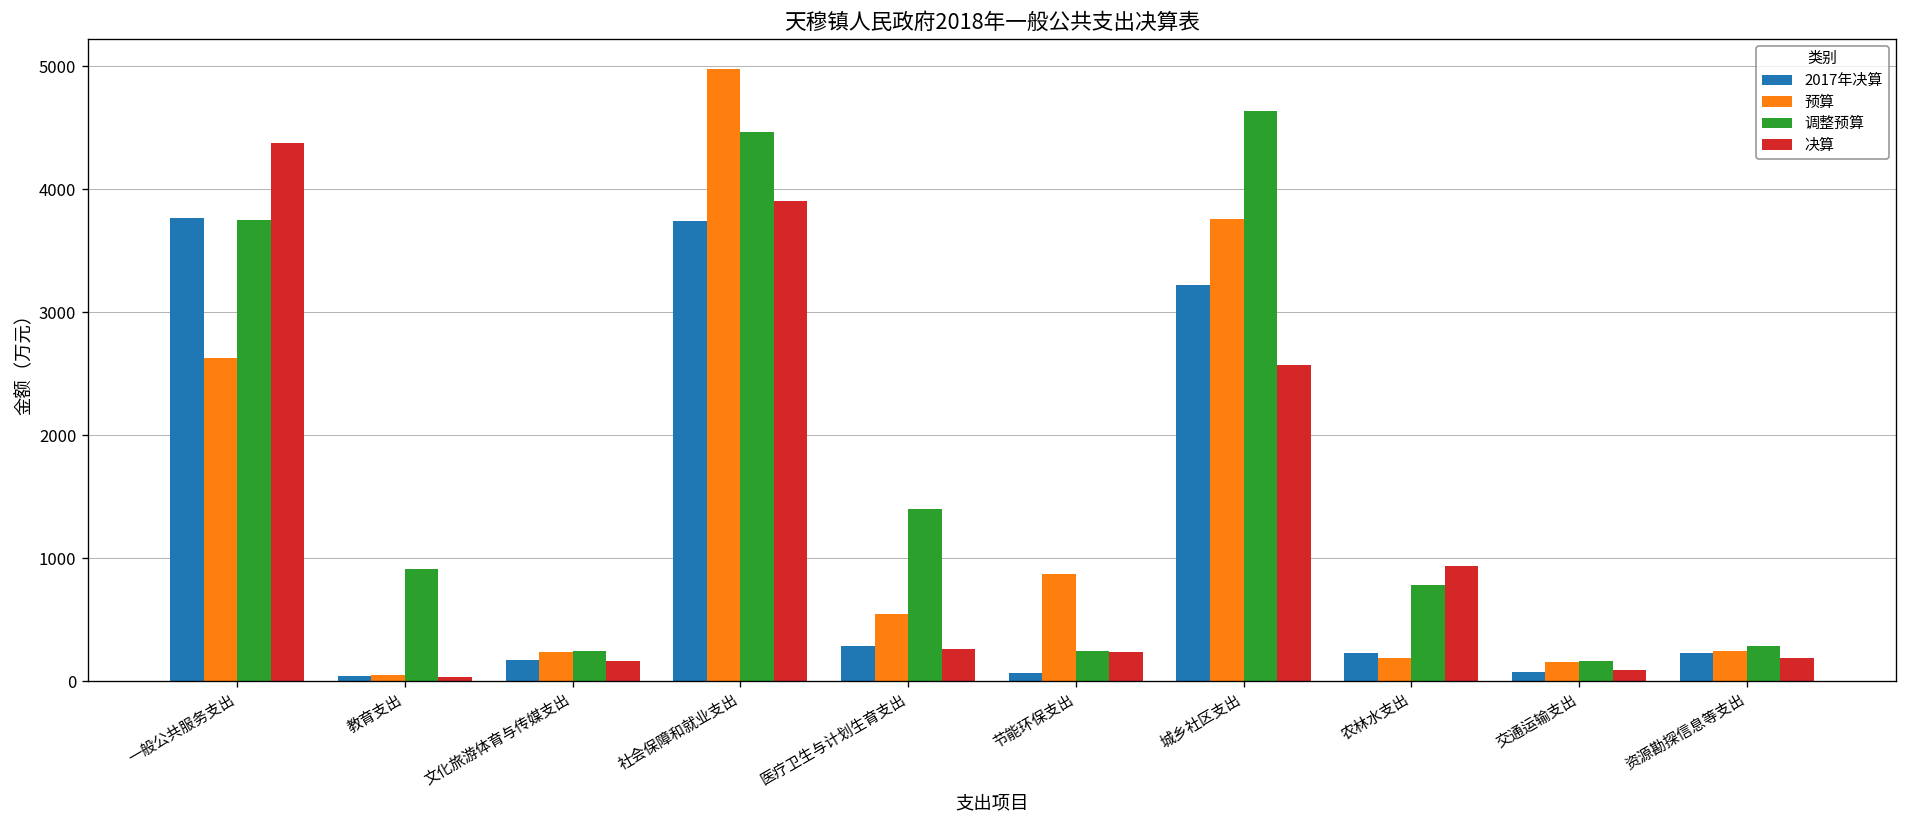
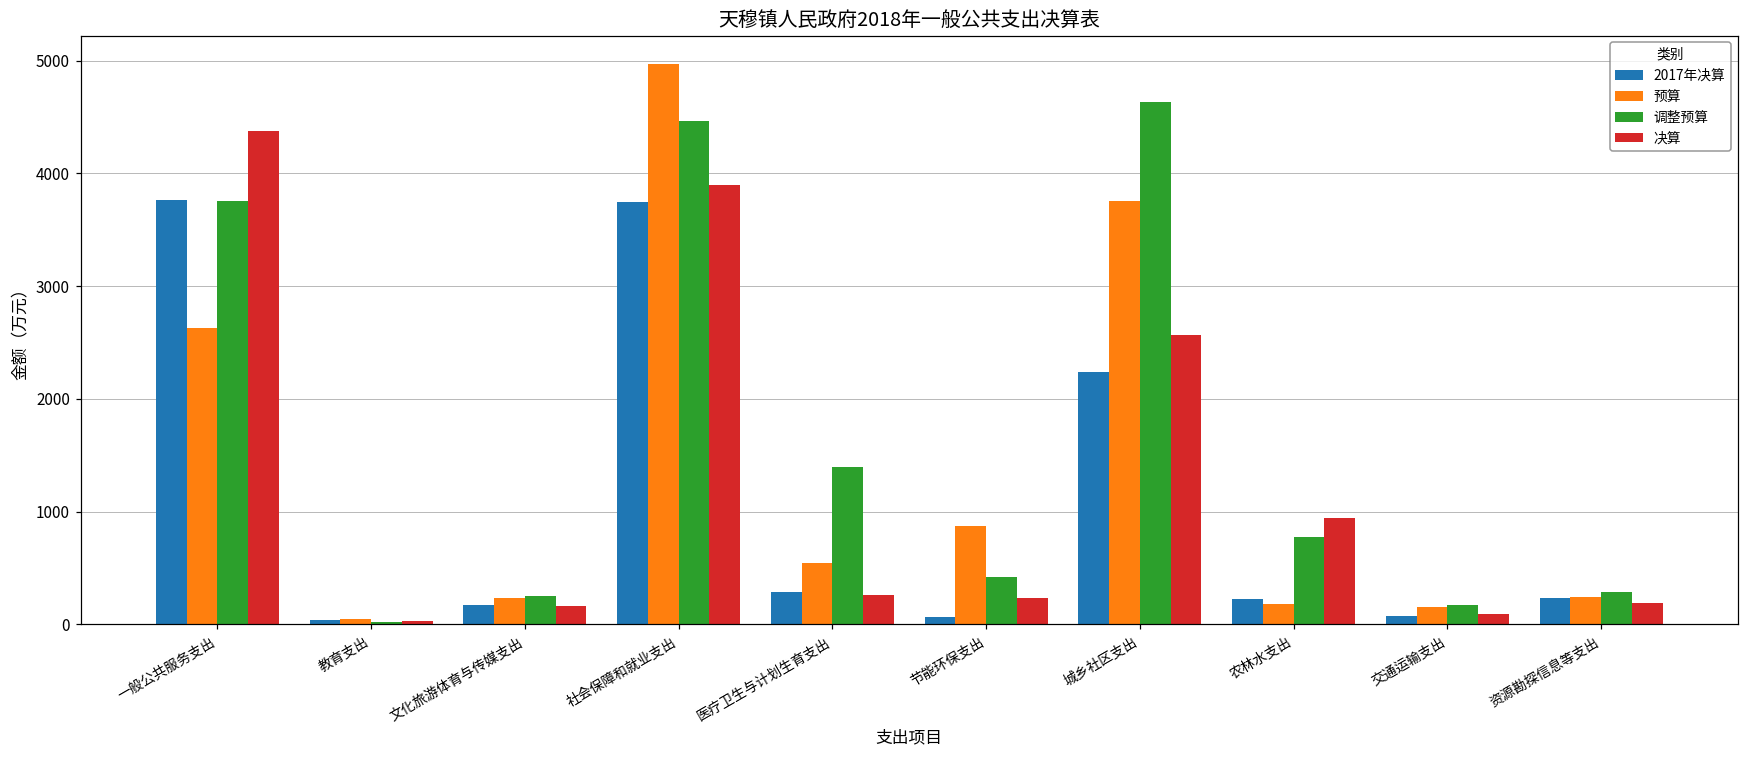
调整预算, 教育支出: 910 -> 30
调整预算, 节能环保支出: 250 -> 420
2017年决算, 城乡社区支出: 3220 -> 2240
